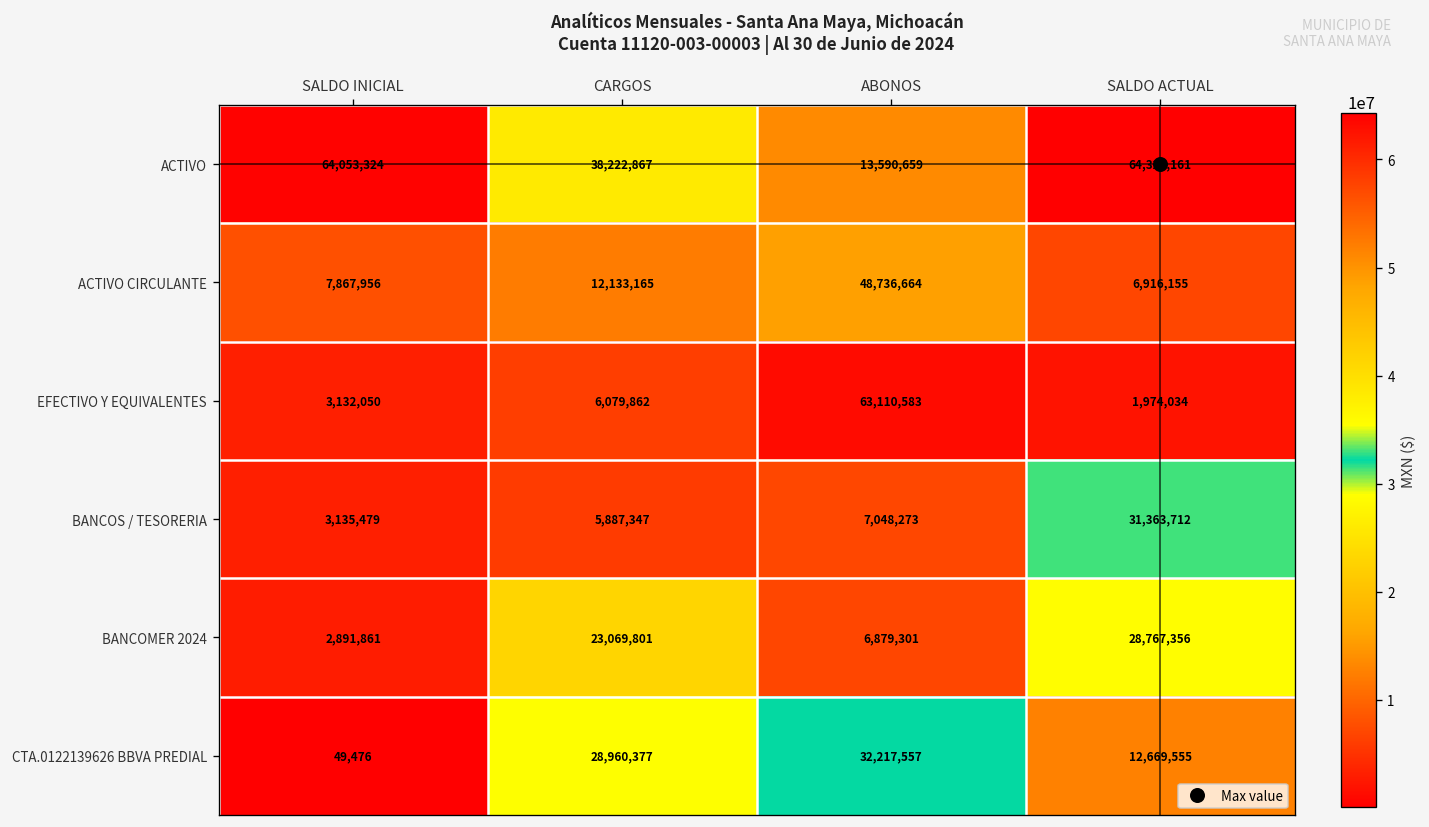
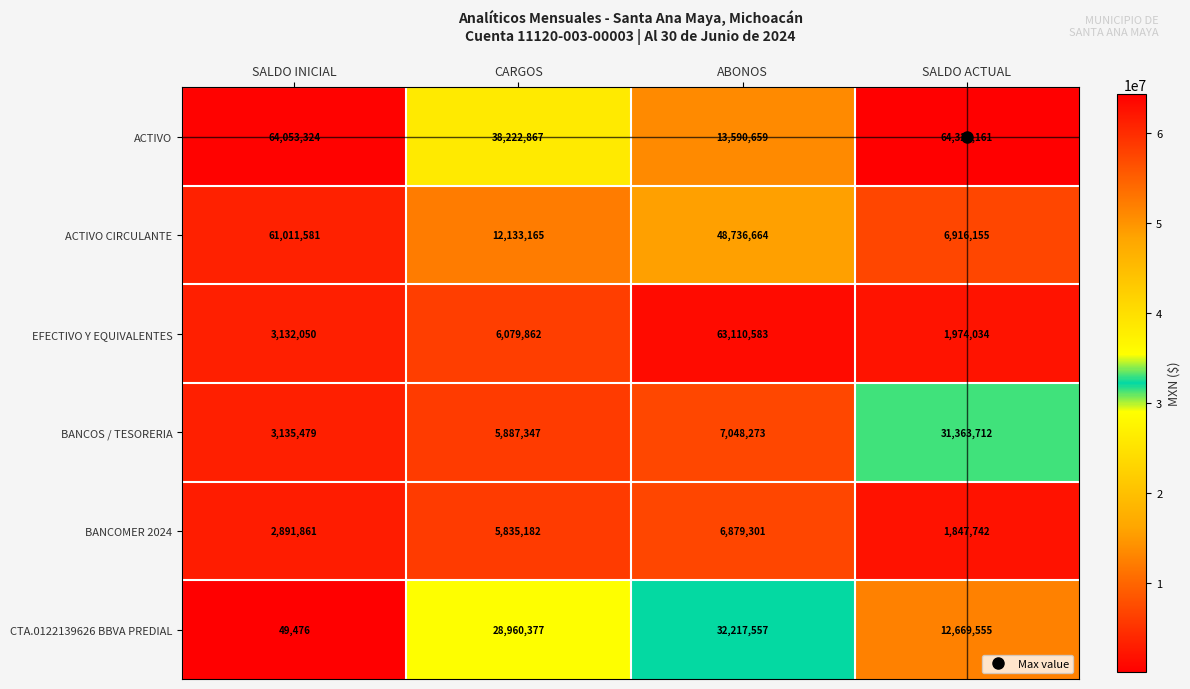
ACTIVO CIRCULANTE, SALDO INICIAL: 7,867,956 -> 61,011,581
BANCOMER 2024, CARGOS: 23,069,801 -> 5,835,182
BANCOMER 2024, SALDO ACTUAL: 28,767,356 -> 1,847,742
